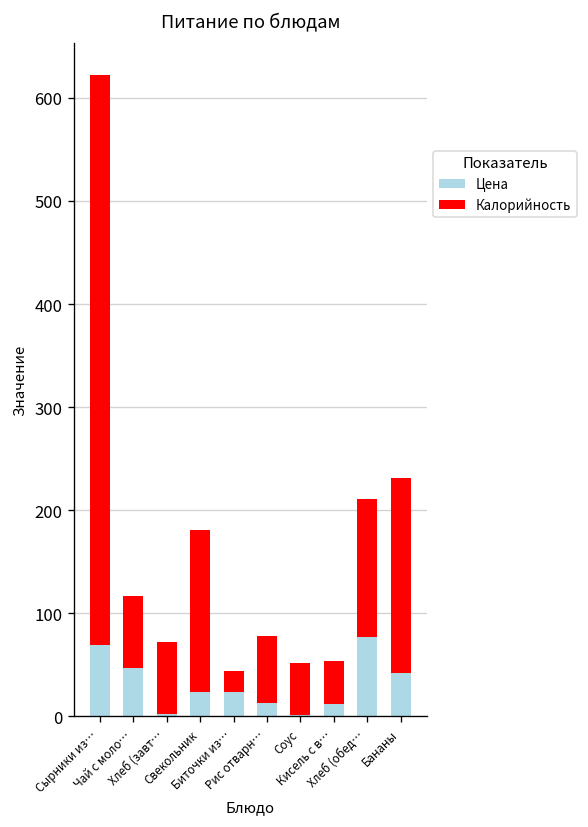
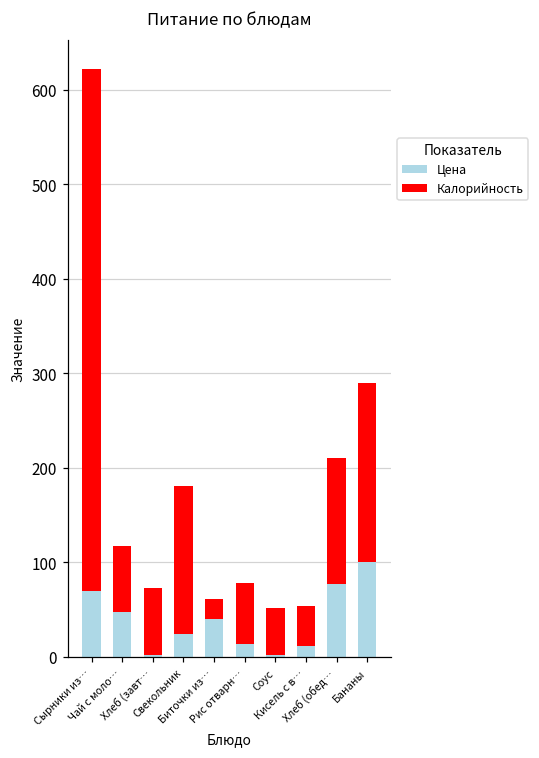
Цена, Биточки из…: 20 -> 40
Цена, Бананы: 40 -> 100
